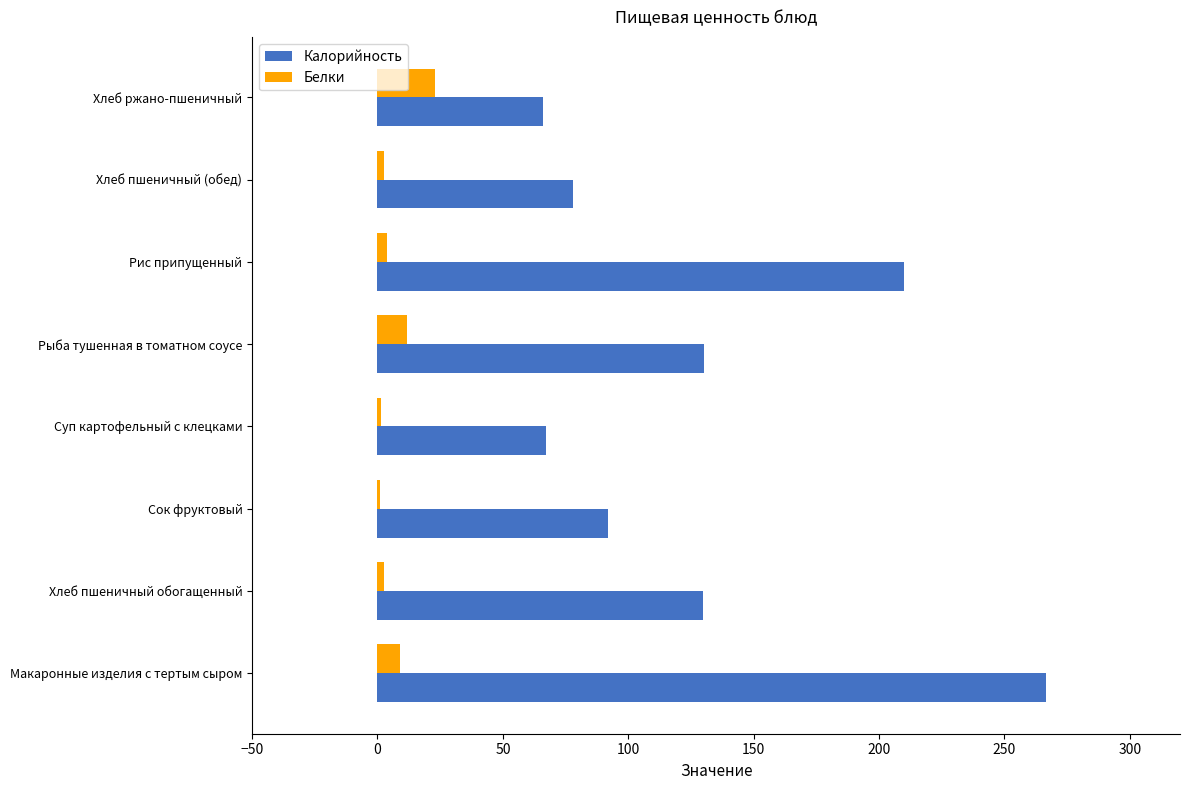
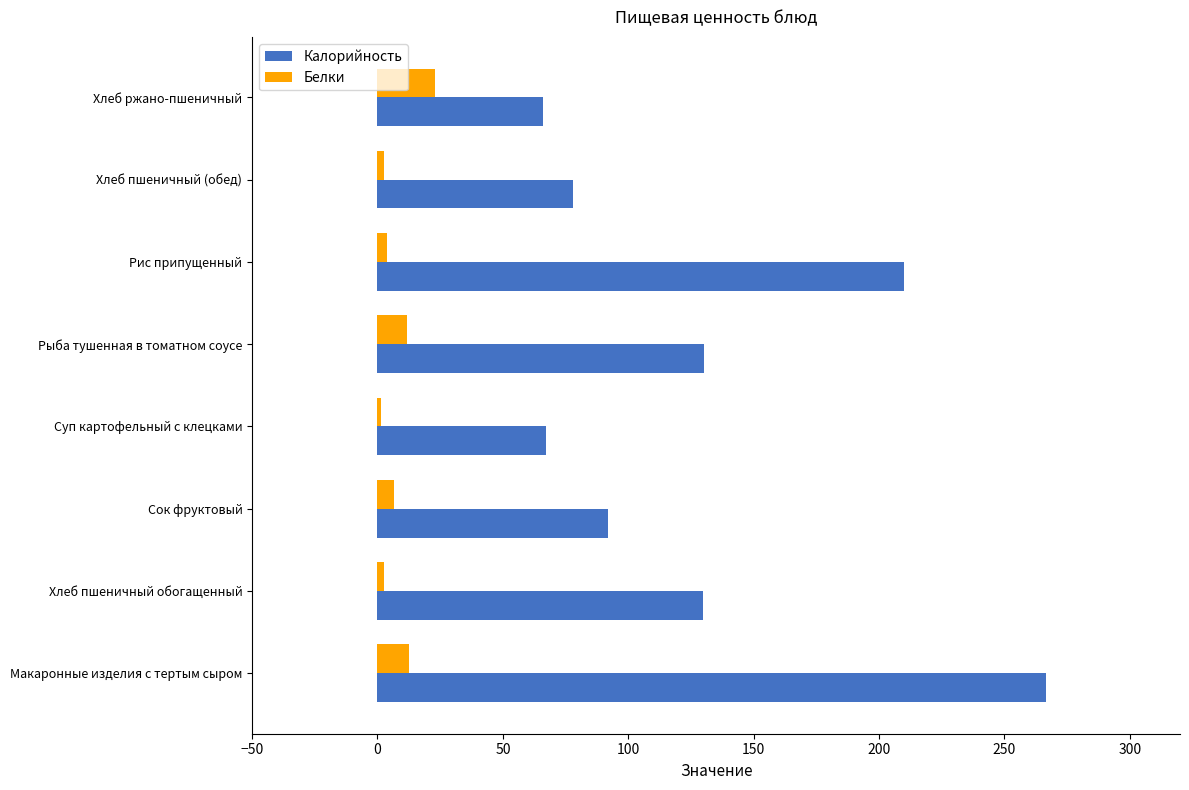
Белки, Сок фруктовый: 1 -> 6
Белки, Макаронные изделия с тертым сыром: 9 -> 13
